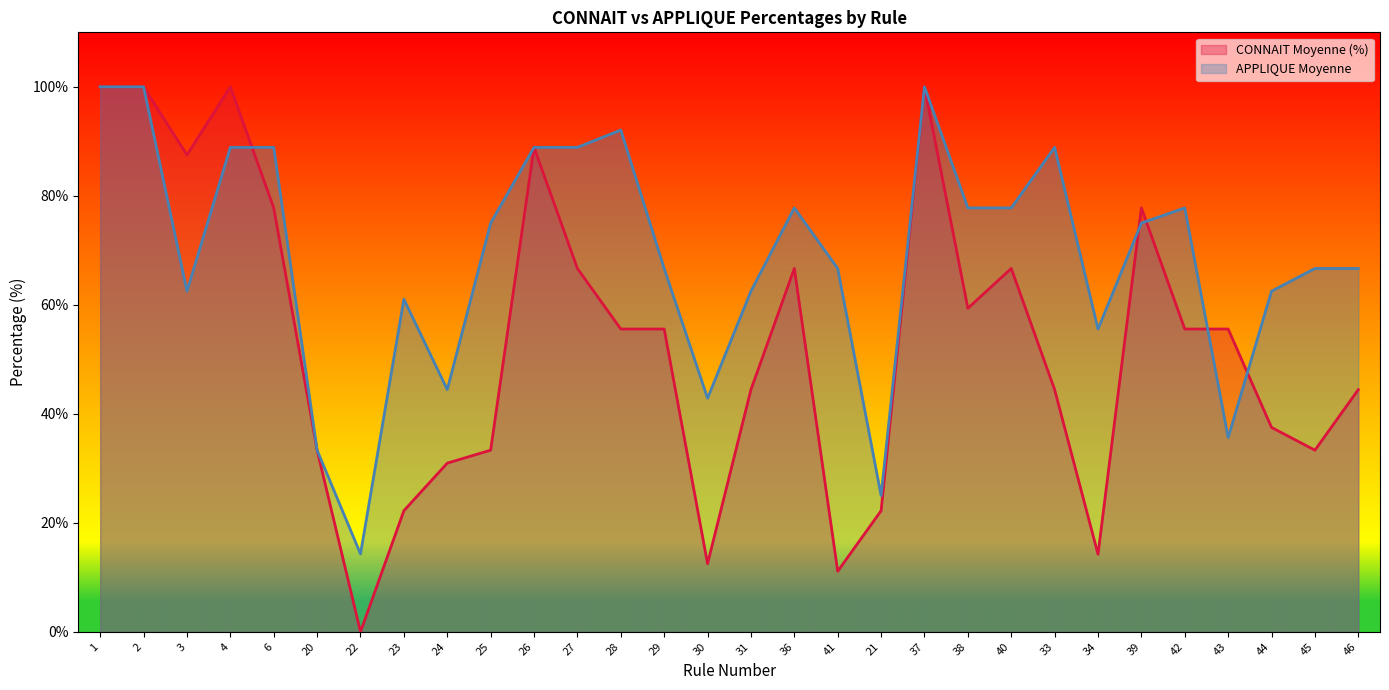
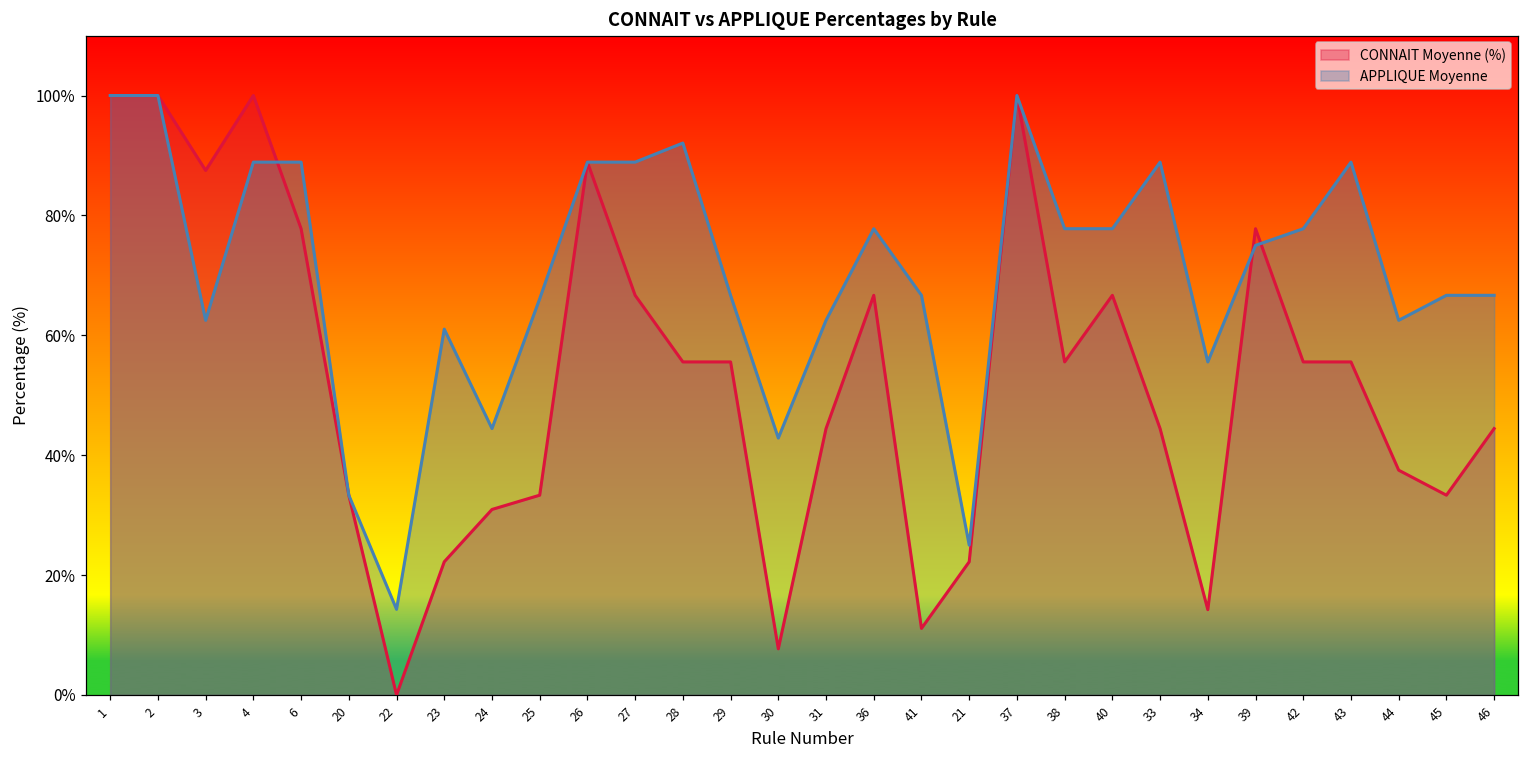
APPLIQUE Moyenne, 25: 75% -> 66%
CONNAIT Moyenne (%), 30: 13% -> 8%
CONNAIT Moyenne (%), 38: 59% -> 56%
APPLIQUE Moyenne, 43: 36% -> 89%
